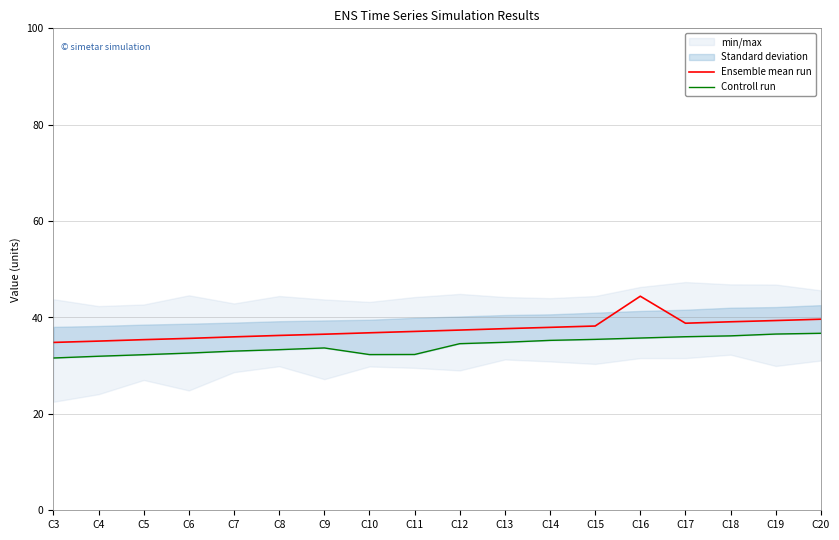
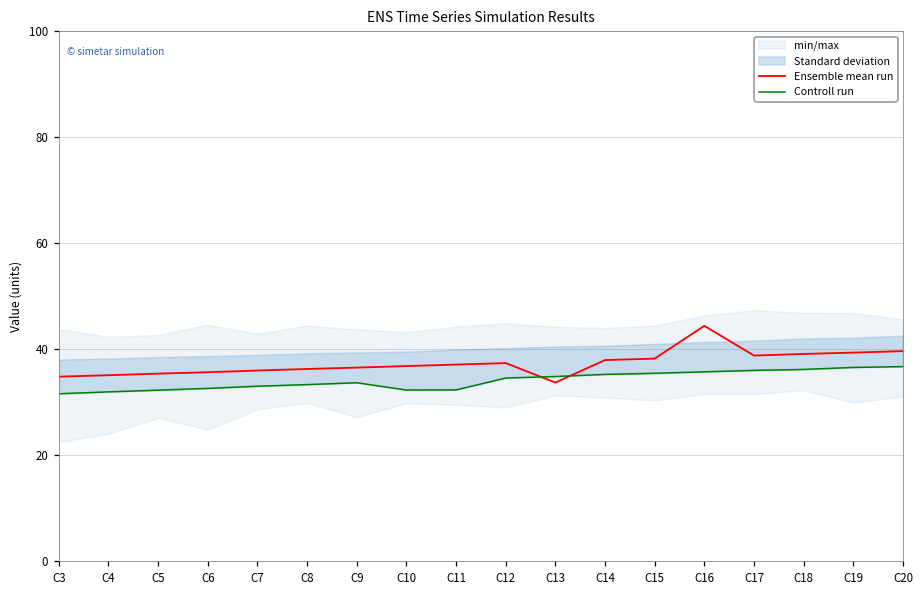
Ensemble mean run, C13: 38 -> 34
